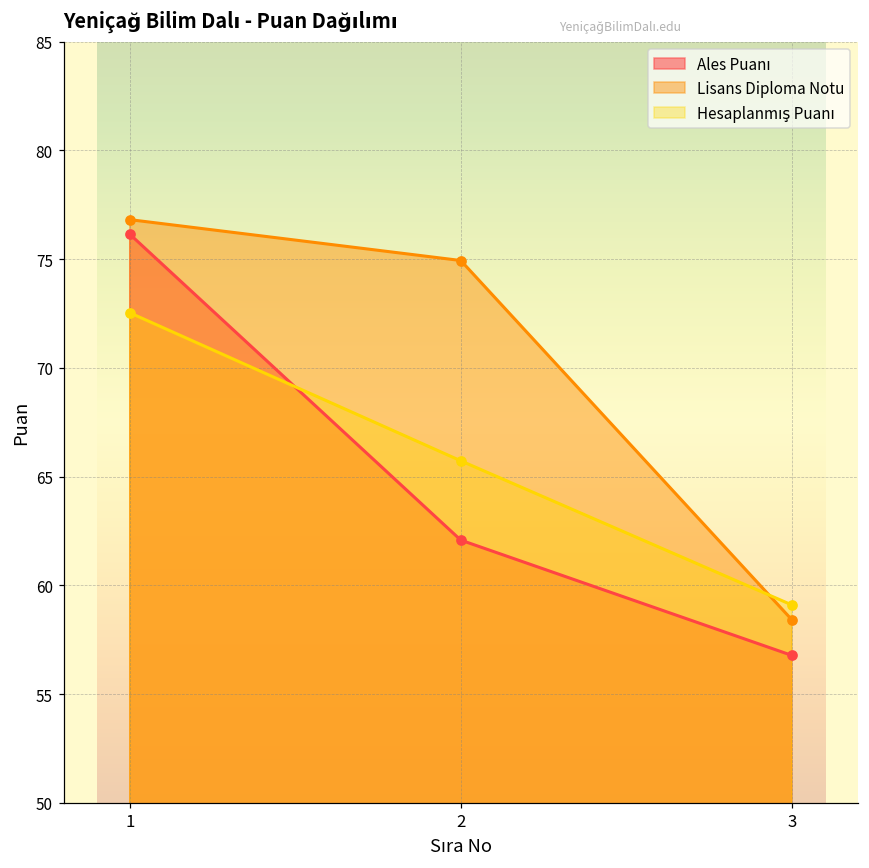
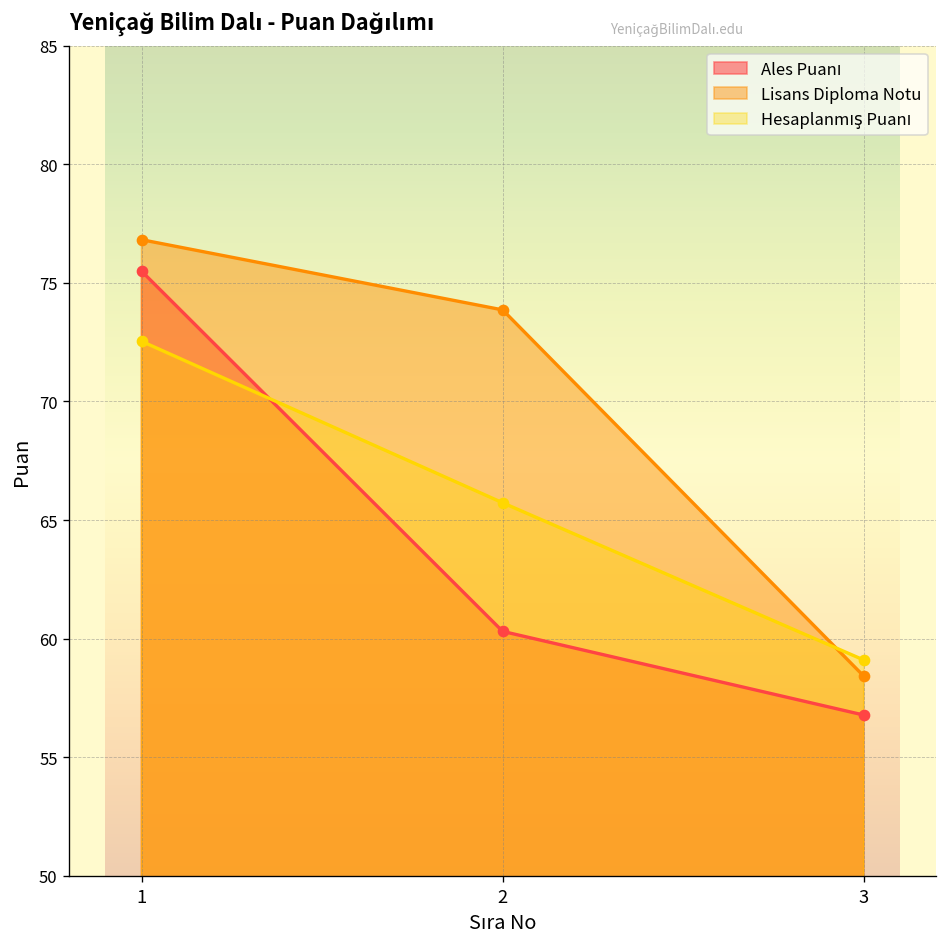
Ales Puanı, 1: 76.2 -> 75.5
Ales Puanı, 2: 62.1 -> 60.3
Lisans Diploma Notu, 2: 74.9 -> 73.9
